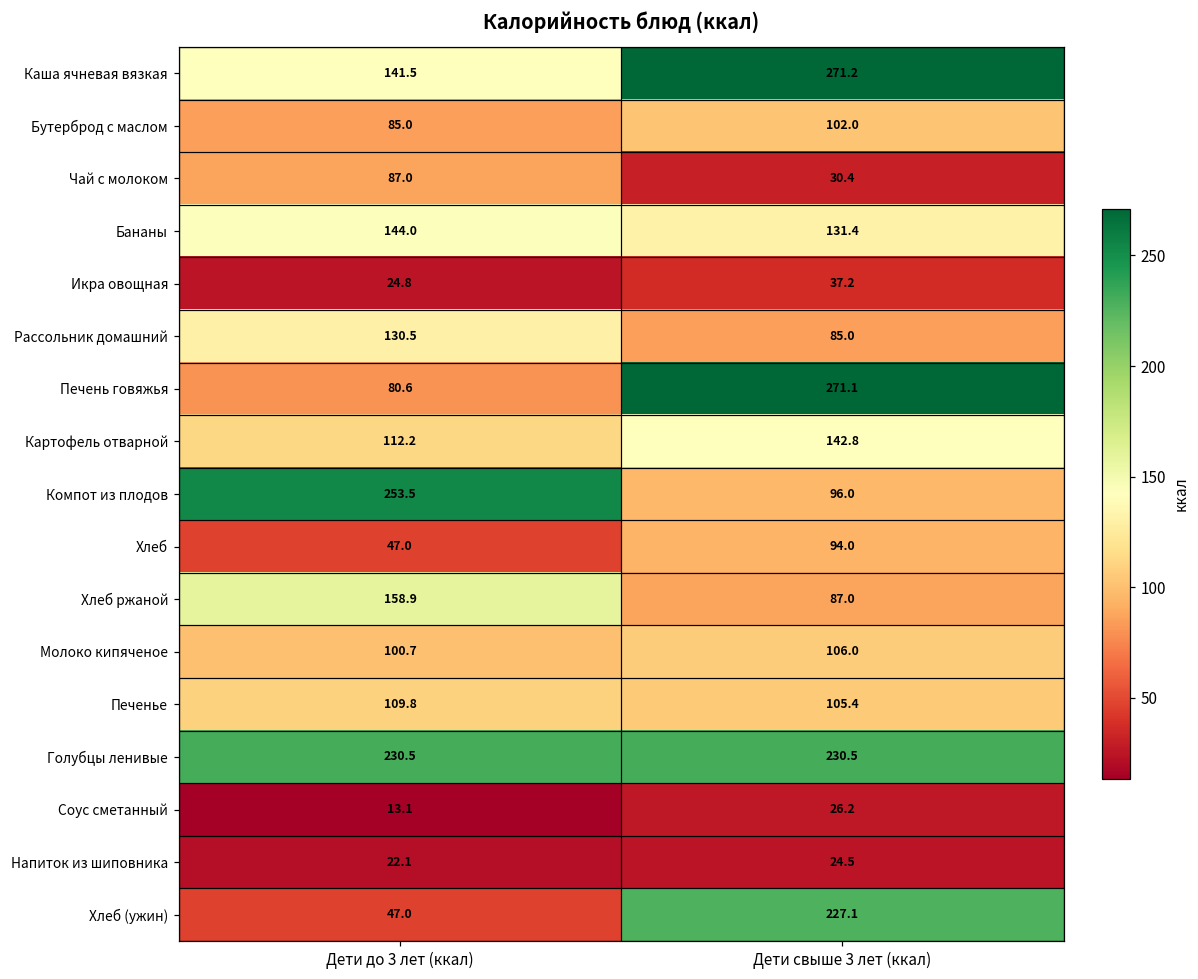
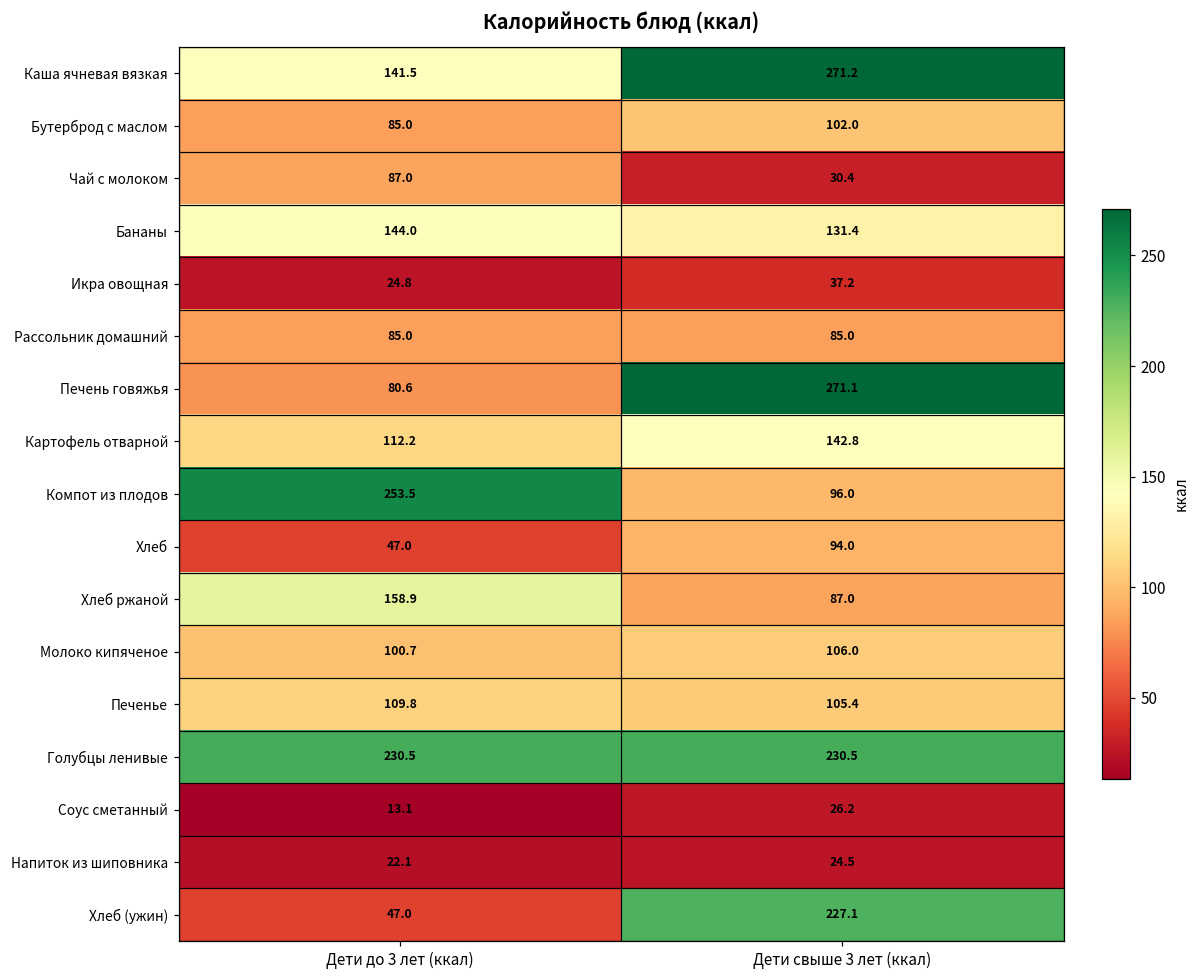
Рассольник домашний, Дети до 3 лет (ккал): 130.5 -> 85.0
